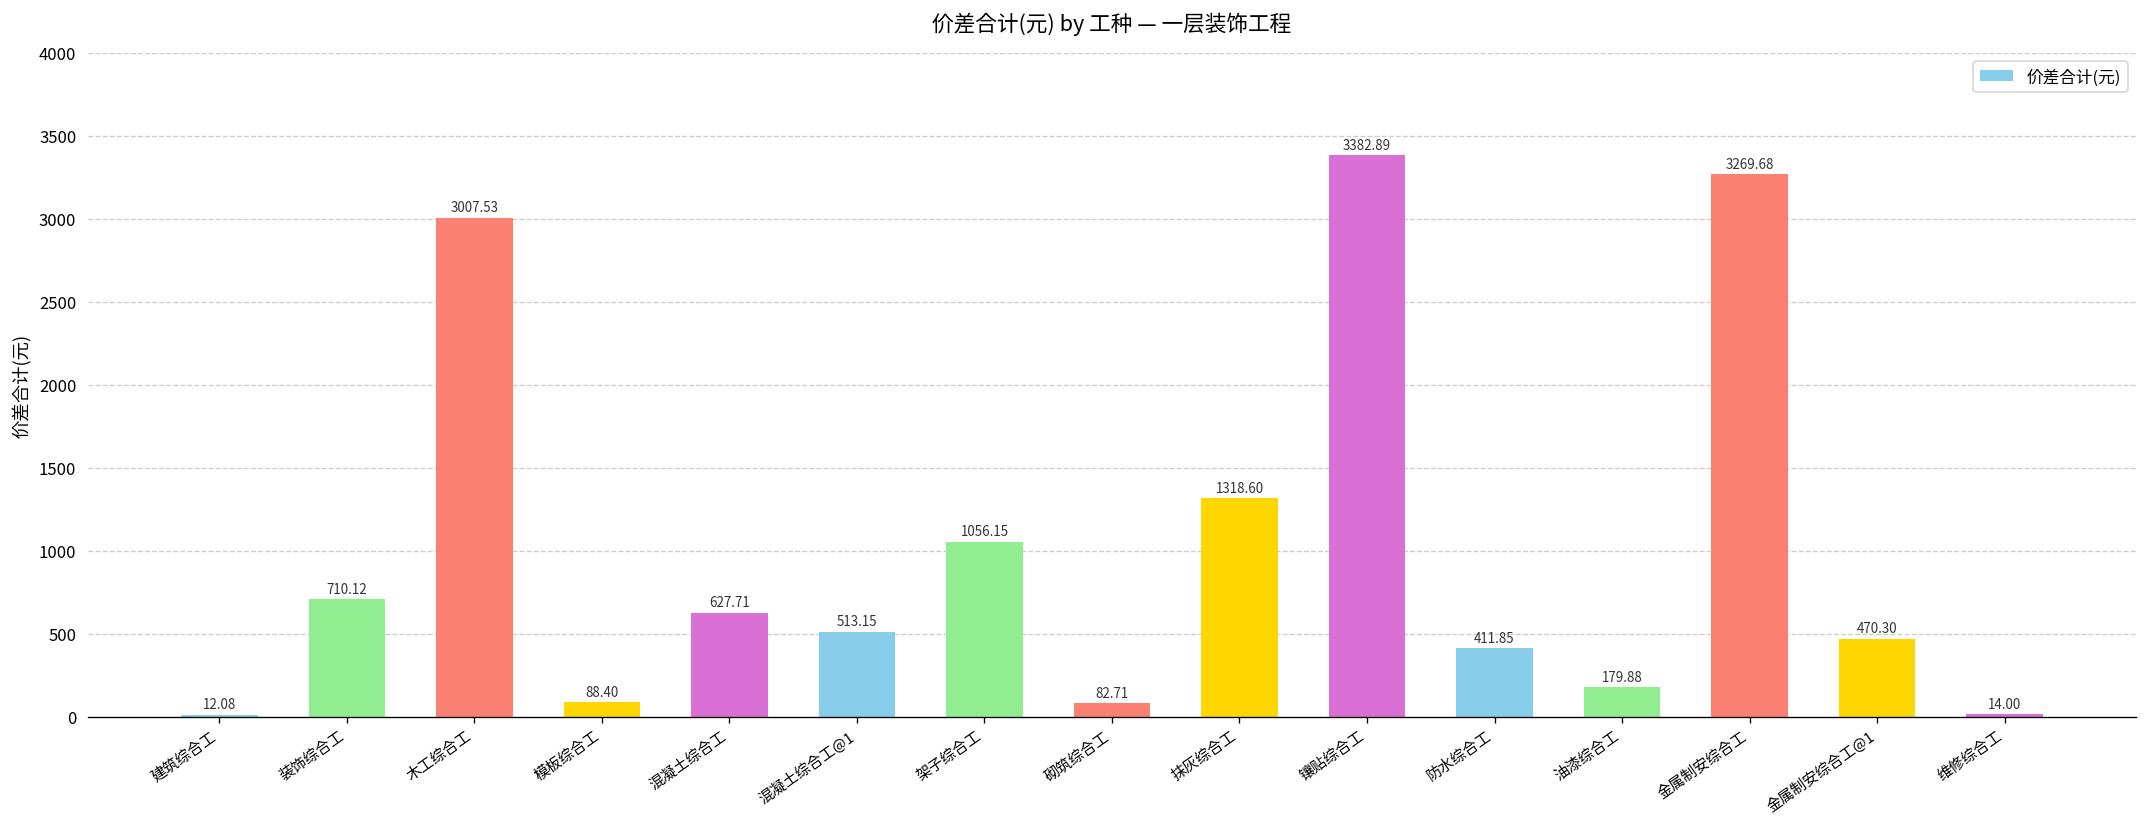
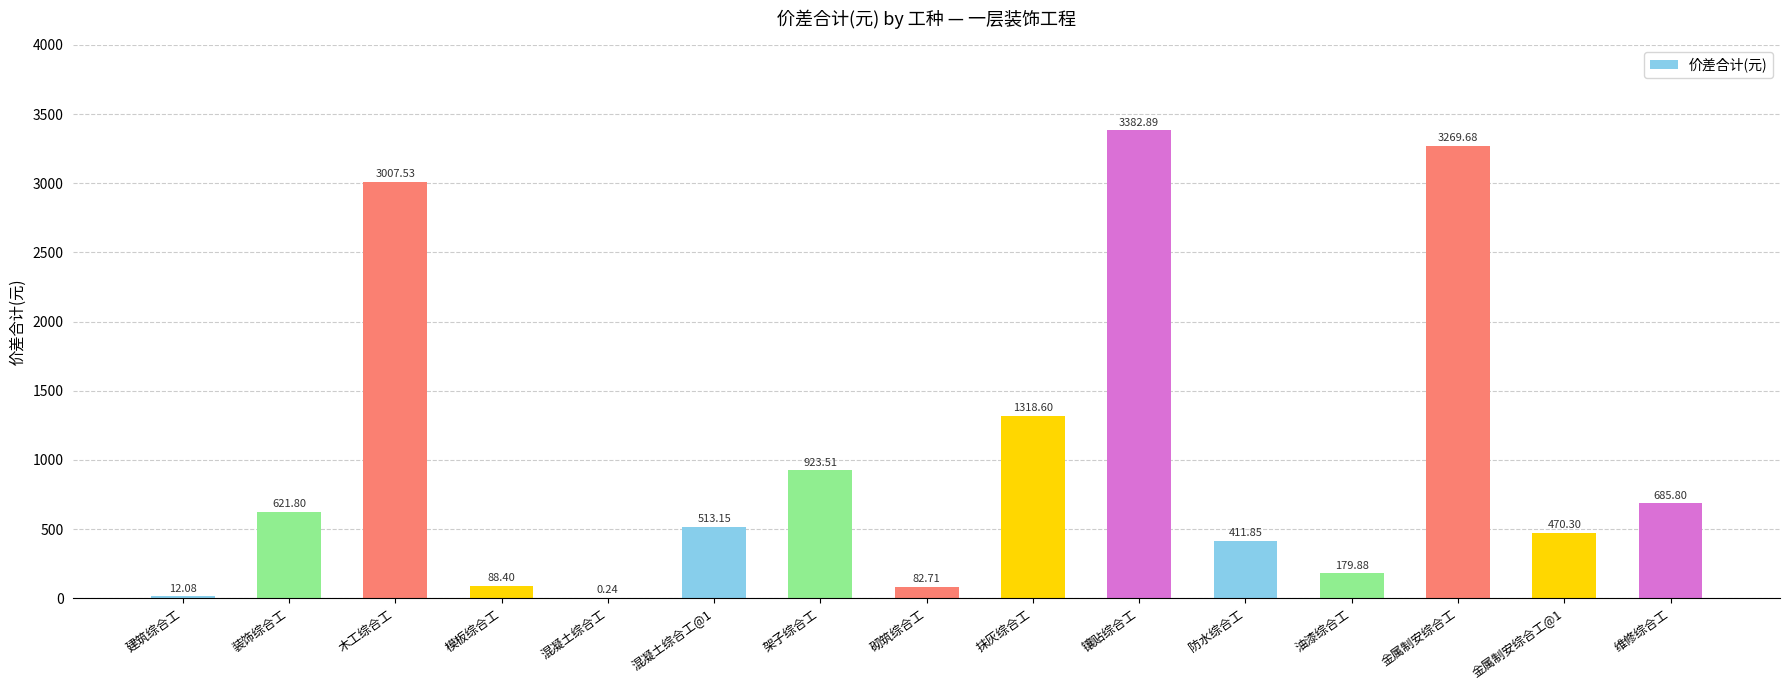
装饰综合工: 710.12 -> 621.80
混凝土综合工: 627.71 -> 0.24
架子综合工: 1056.15 -> 923.51
维修综合工: 14.00 -> 685.80
